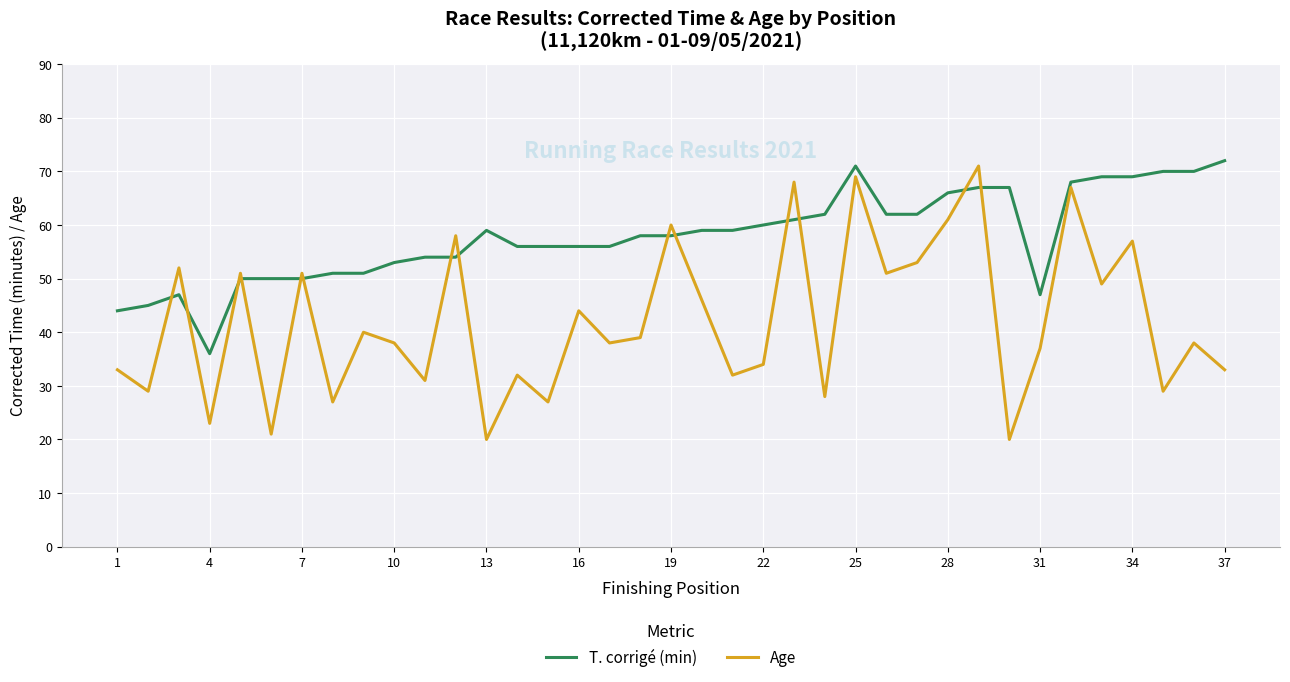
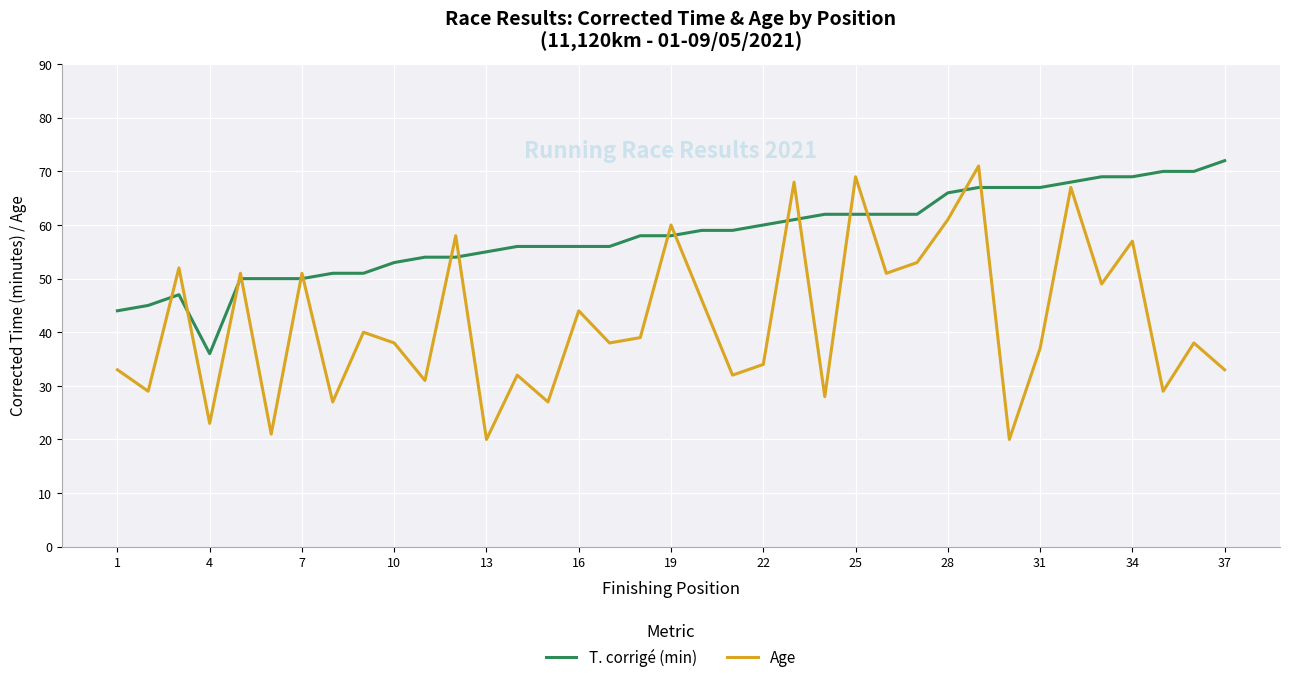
T. corrigé (min), 13: 59 -> 55
T. corrigé (min), 25: 71 -> 62
T. corrigé (min), 31: 47 -> 67
